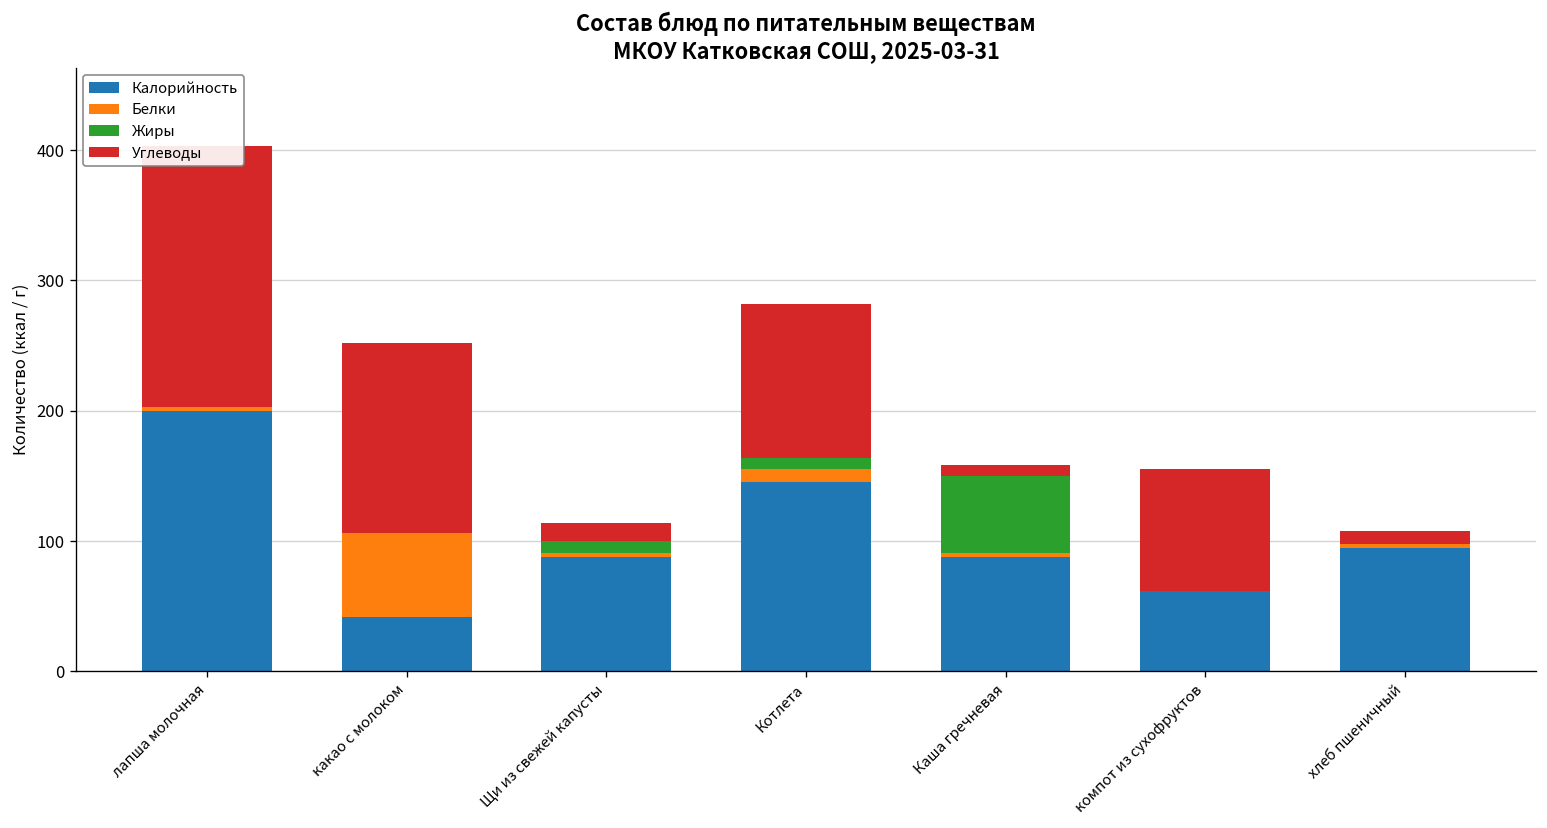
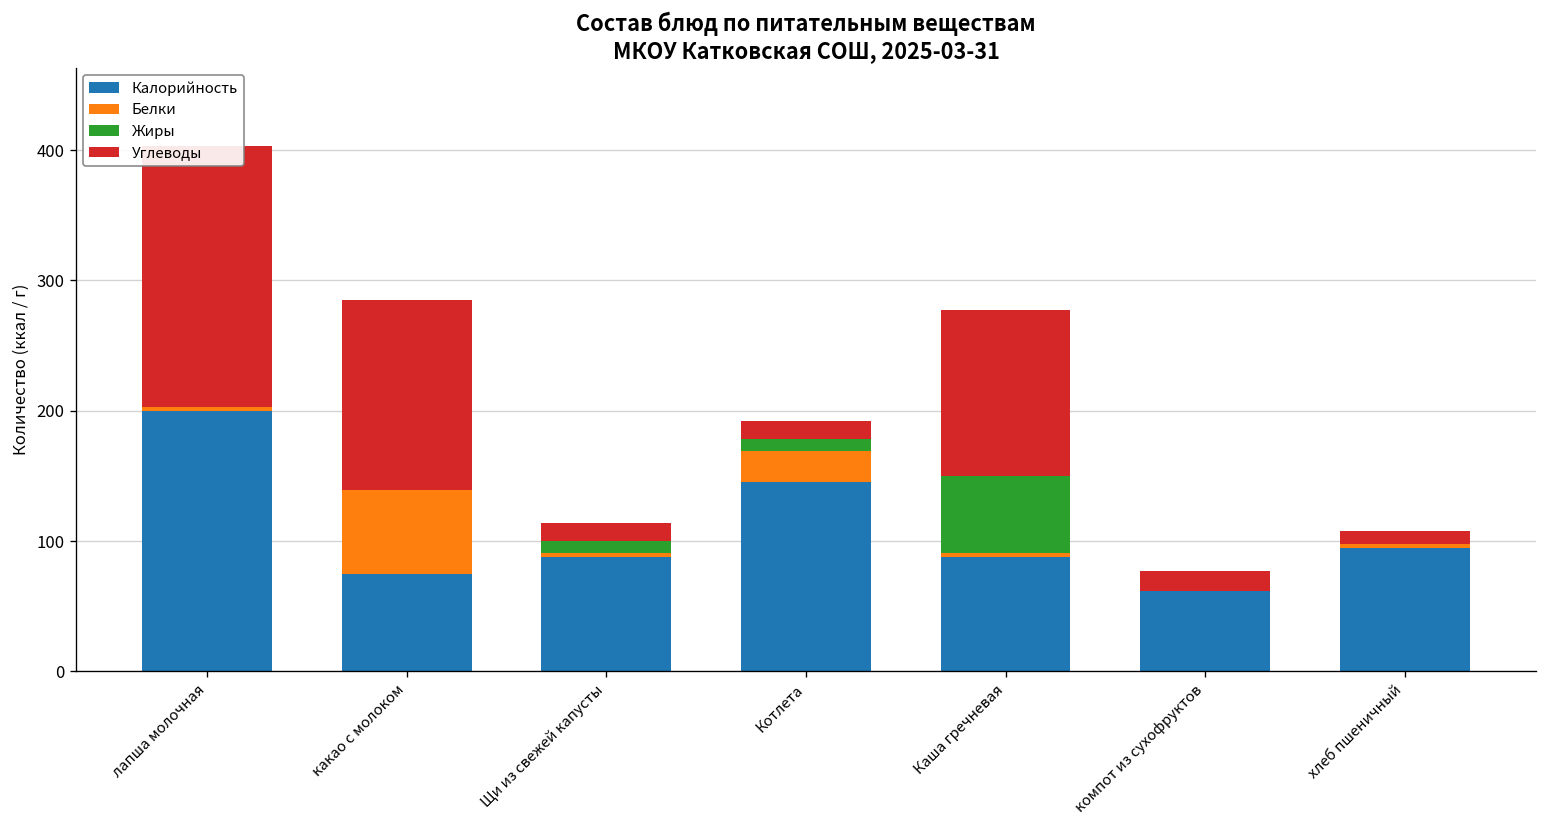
Калорийность, какао с молоком: 42 -> 75
Белки, Котлета: 10 -> 24
Углеводы, Котлета: 118 -> 14
Углеводы, Каша гречневая: 8 -> 127
Углеводы, компот из сухофруктов: 93 -> 15
